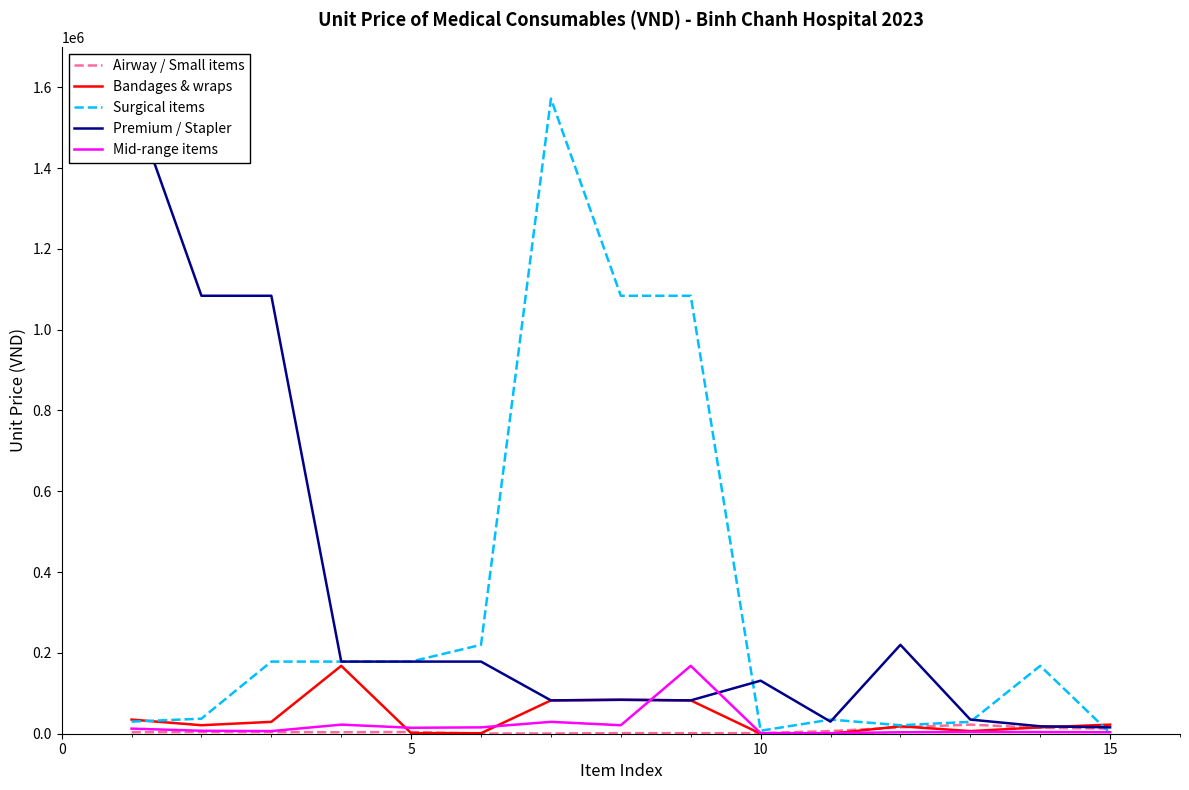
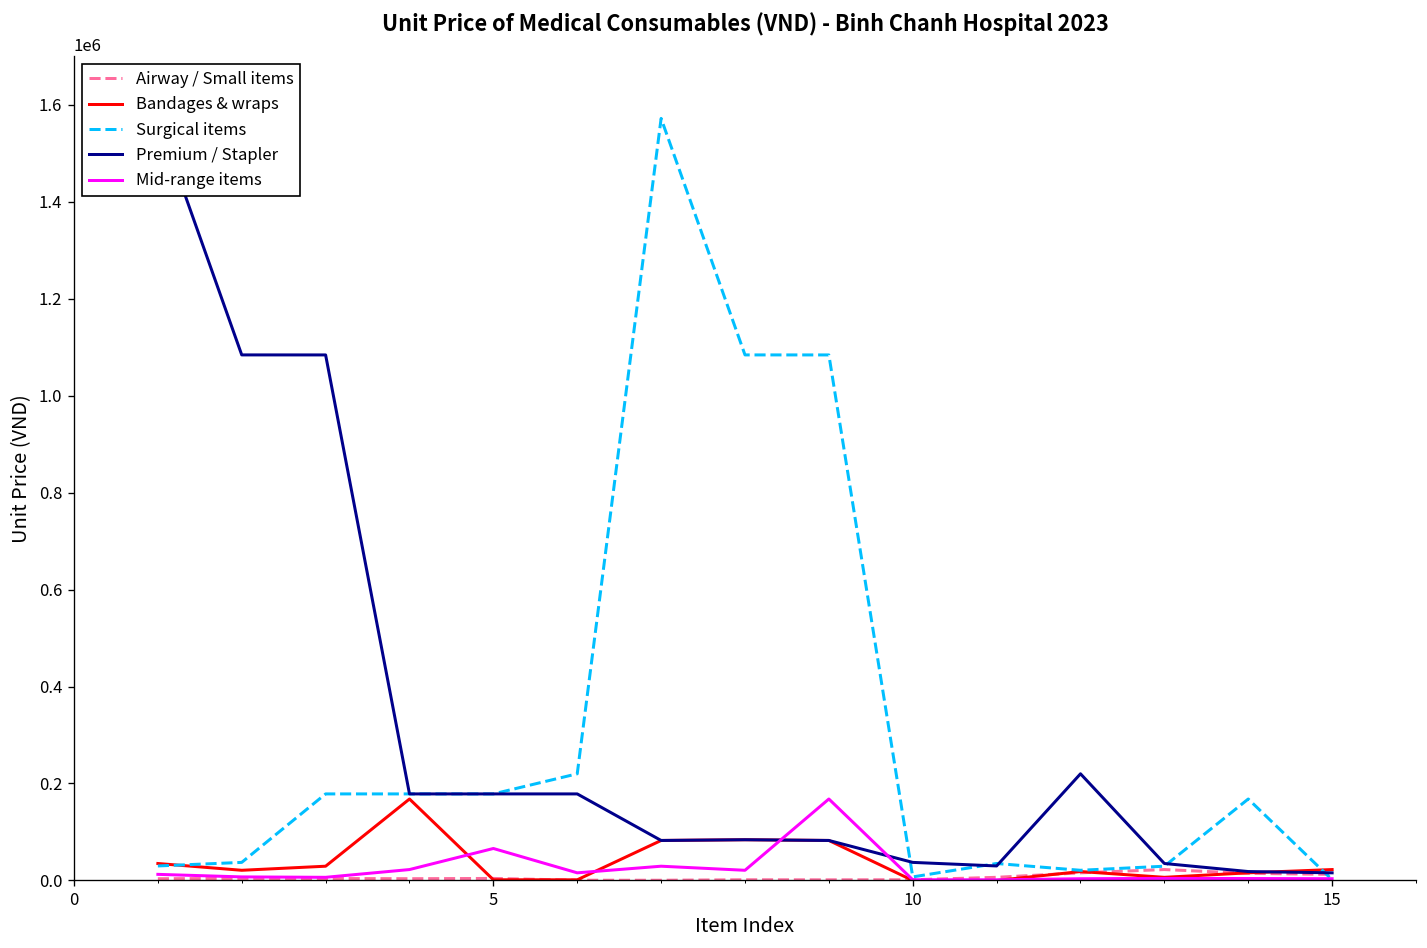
Mid-range items, 5: 10000 -> 70000
Premium / Stapler, 10: 130000 -> 40000
